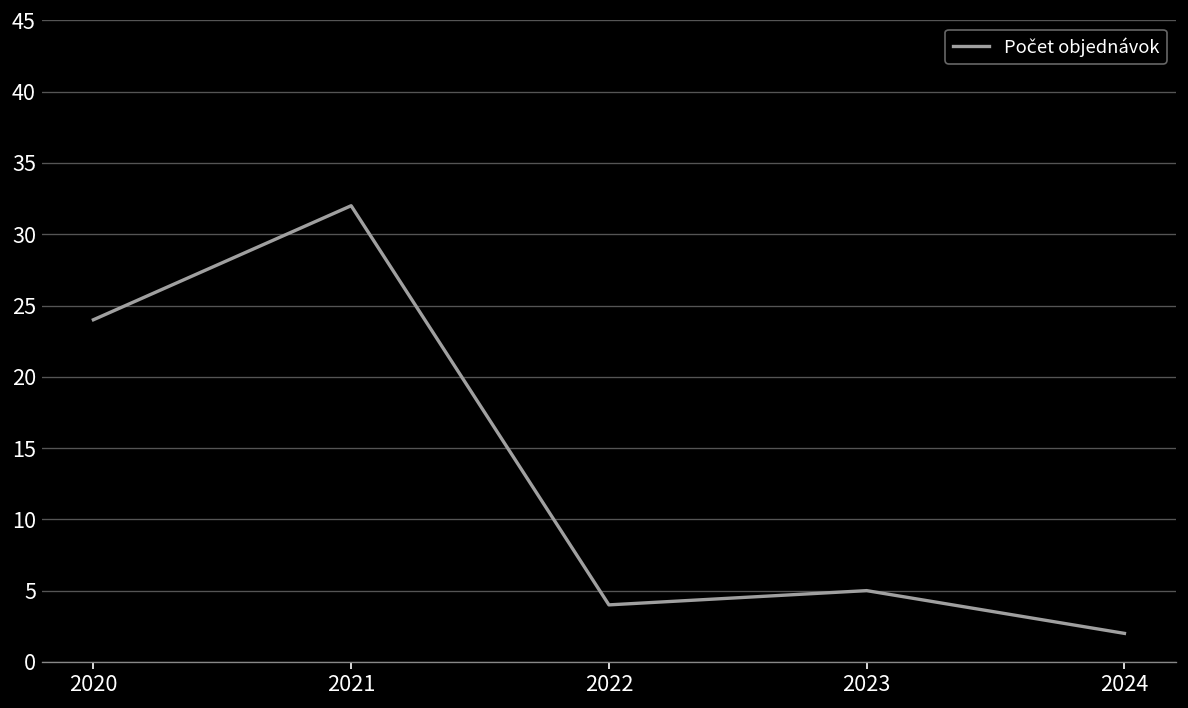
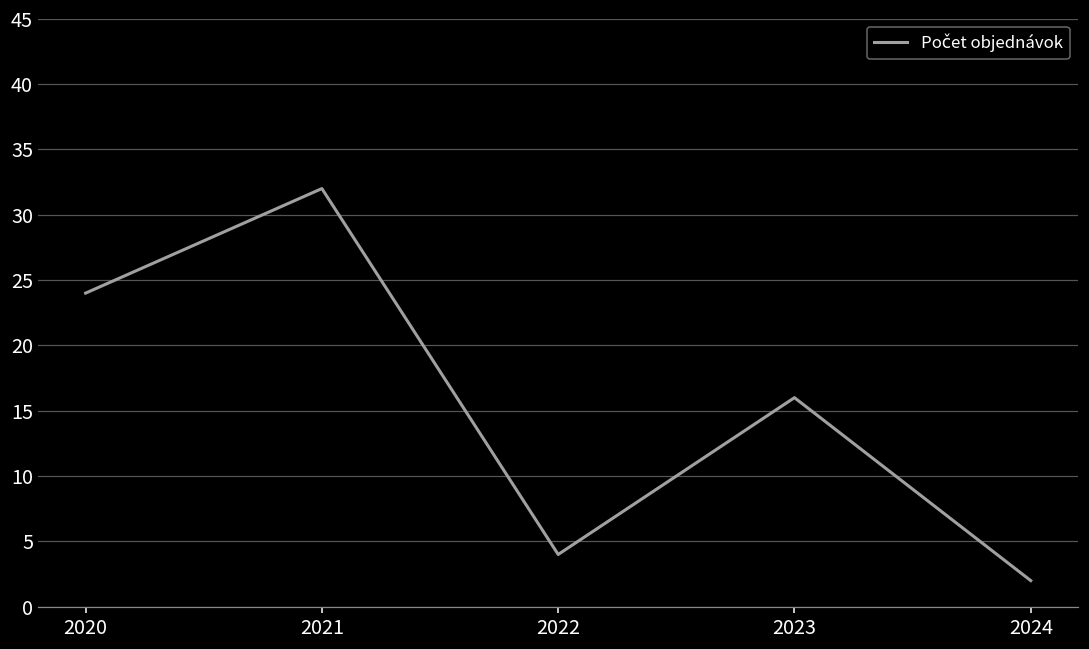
2023: 5 -> 16
